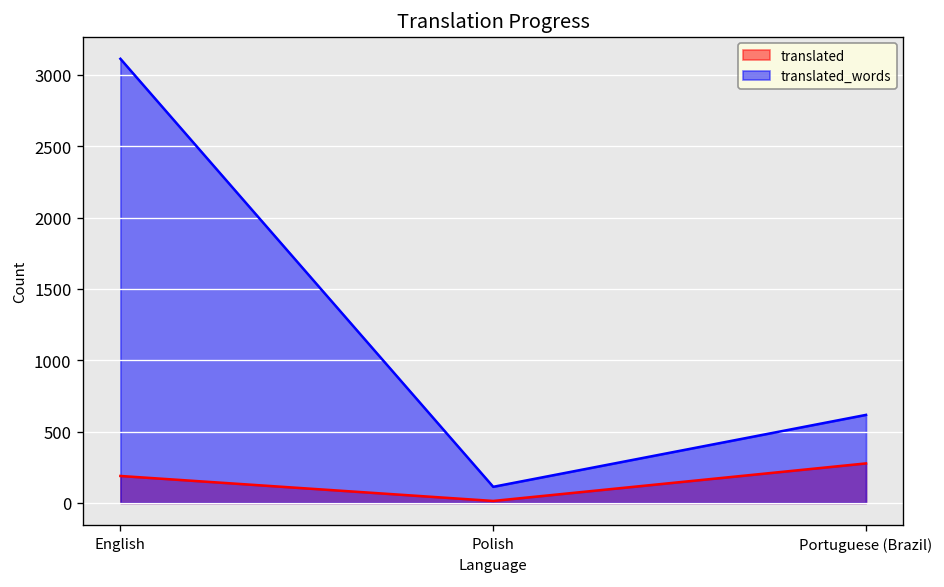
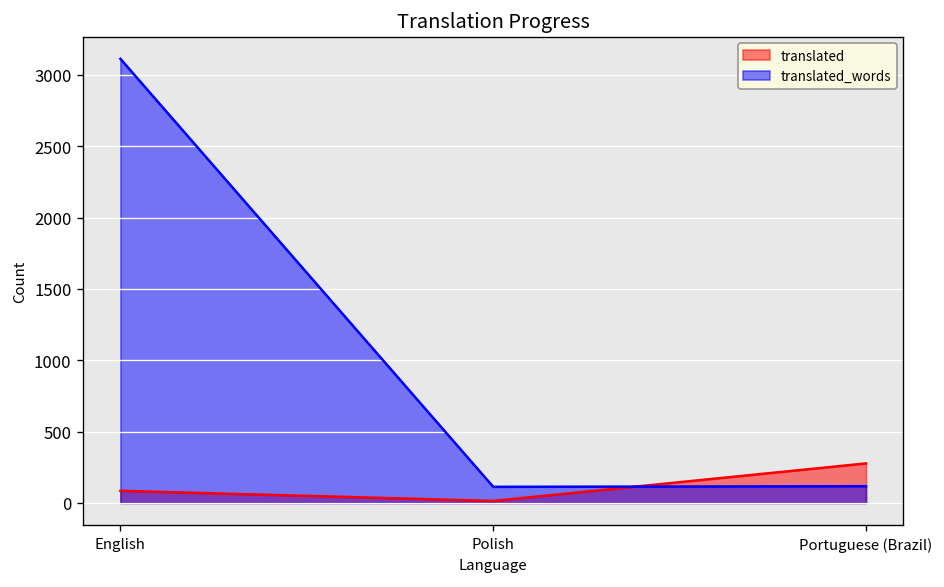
translated, English: 190 -> 90
translated_words, Portuguese (Brazil): 620 -> 120
